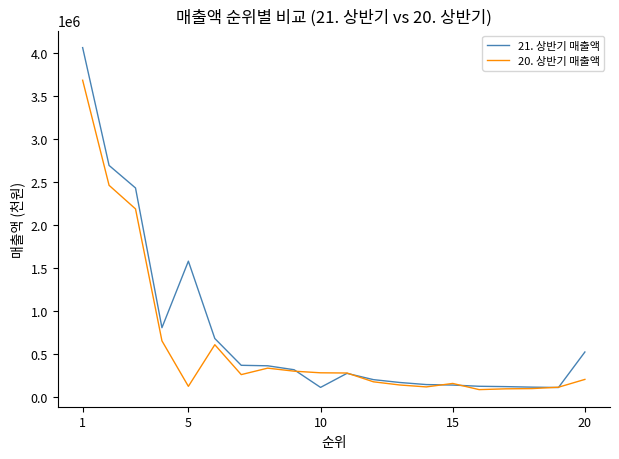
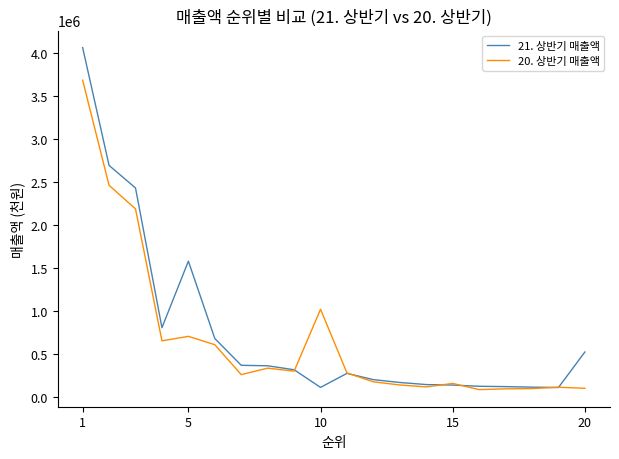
20. 상반기 매출액, 5: 100000 -> 700000
20. 상반기 매출액, 10: 300000 -> 1000000
20. 상반기 매출액, 20: 200000 -> 100000
